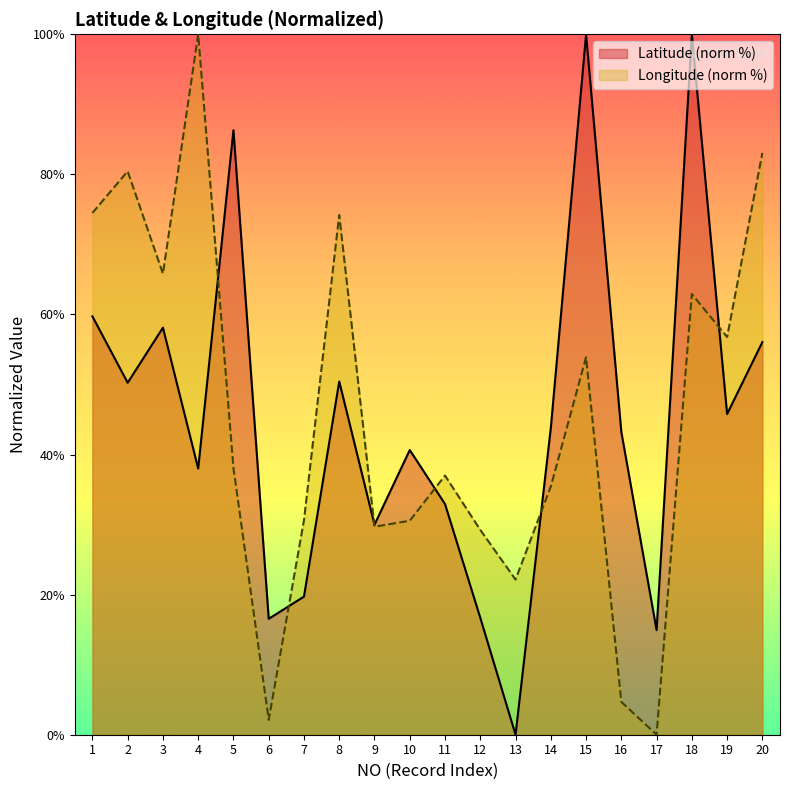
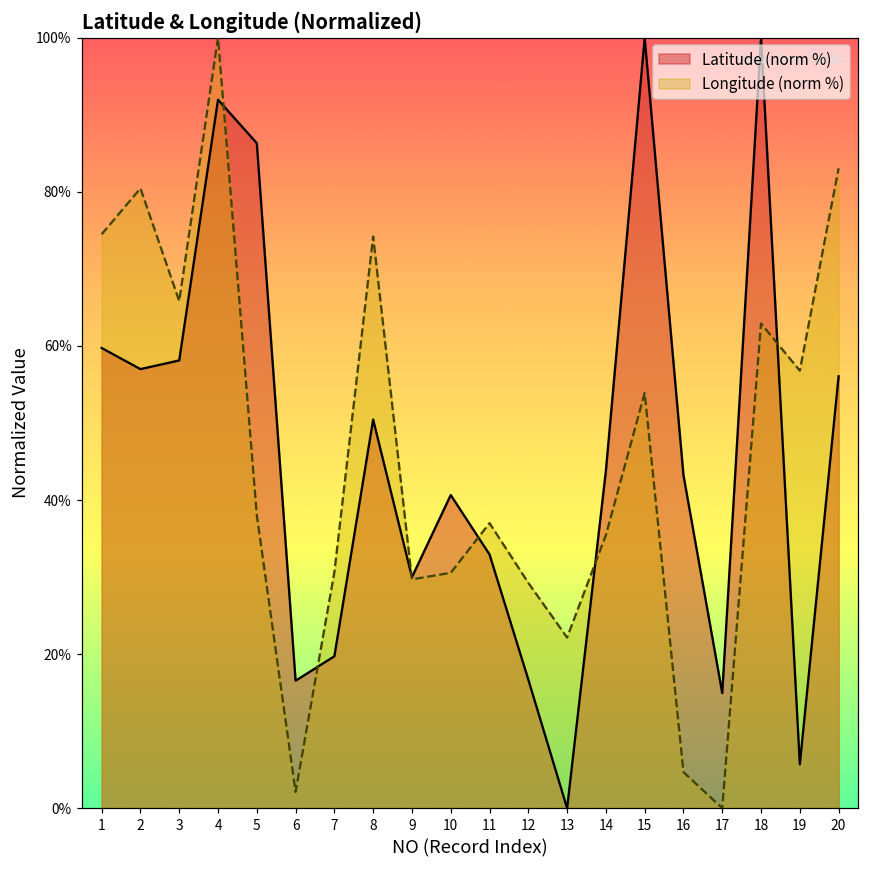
Latitude (norm %), 2: 50% -> 57%
Latitude (norm %), 4: 38% -> 92%
Latitude (norm %), 19: 46% -> 6%
